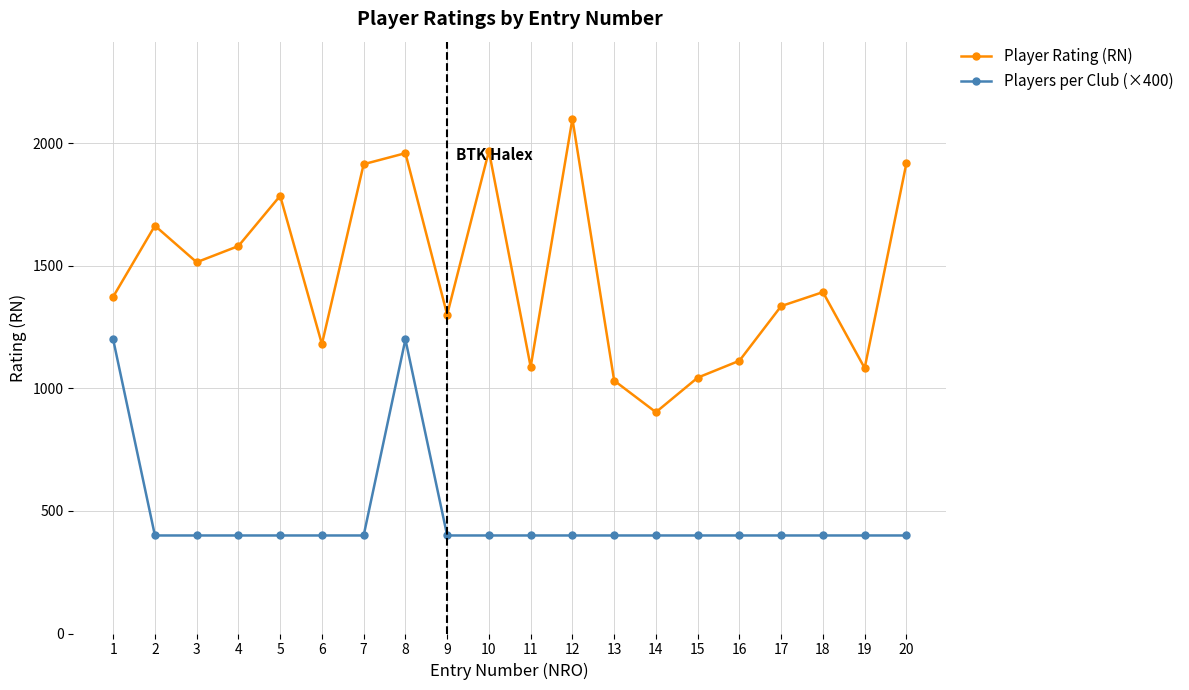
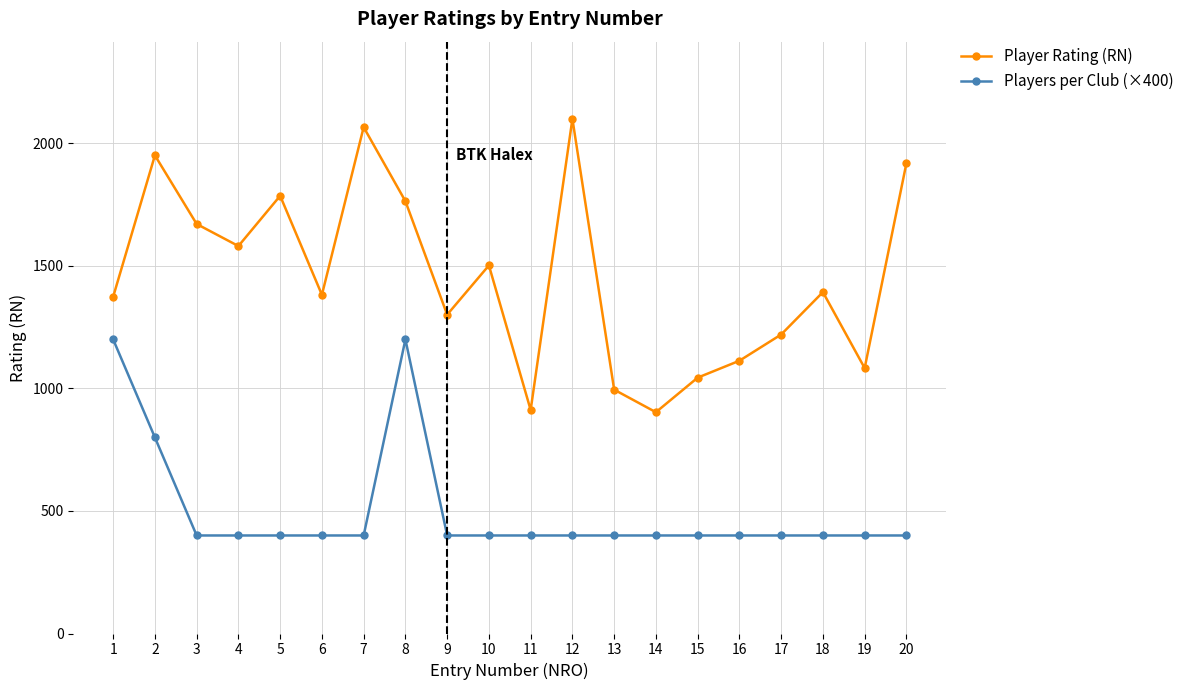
Player Rating (RN), 2: 1660 -> 1950
Players per Club (×400), 2: 400 -> 800
Player Rating (RN), 3: 1520 -> 1670
Player Rating (RN), 6: 1180 -> 1380
Player Rating (RN), 7: 1920 -> 2070
Player Rating (RN), 8: 1960 -> 1760
Player Rating (RN), 10: 1970 -> 1500
Player Rating (RN), 11: 1090 -> 910
Player Rating (RN), 13: 1030 -> 1000
Player Rating (RN), 17: 1340 -> 1220
